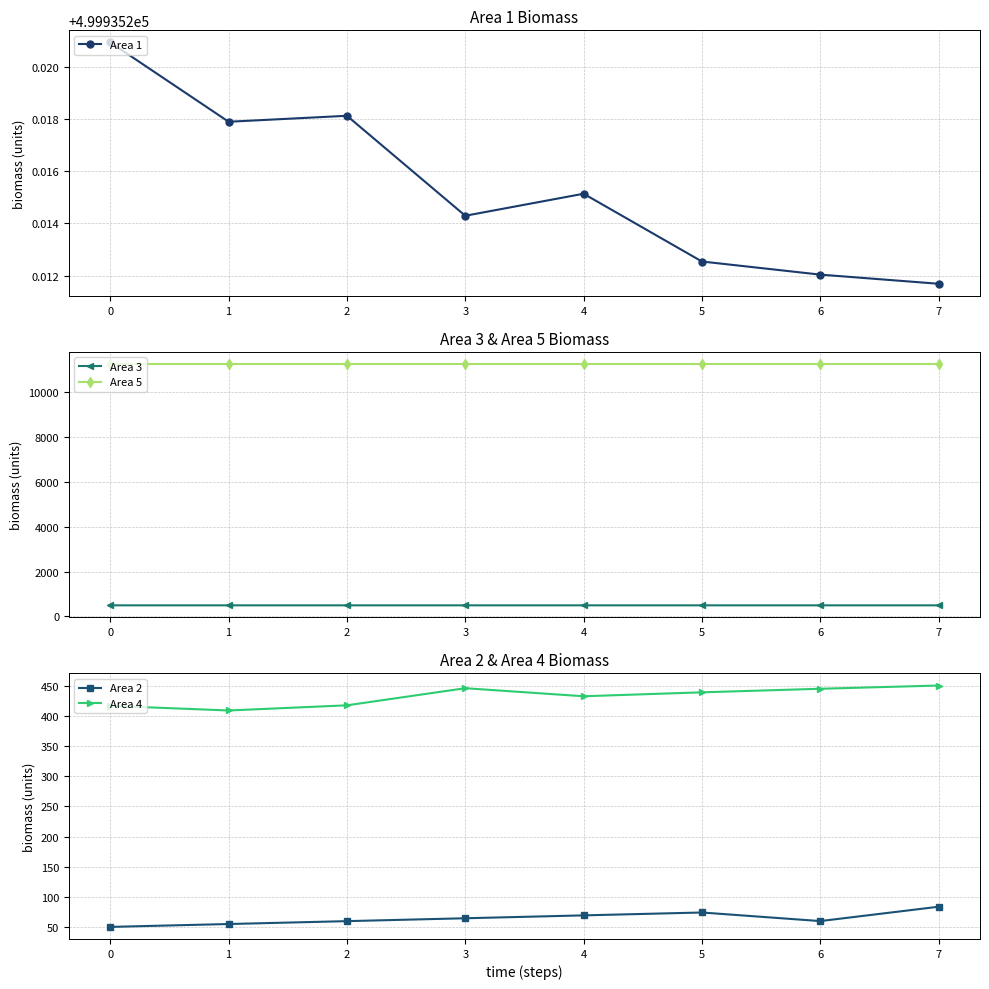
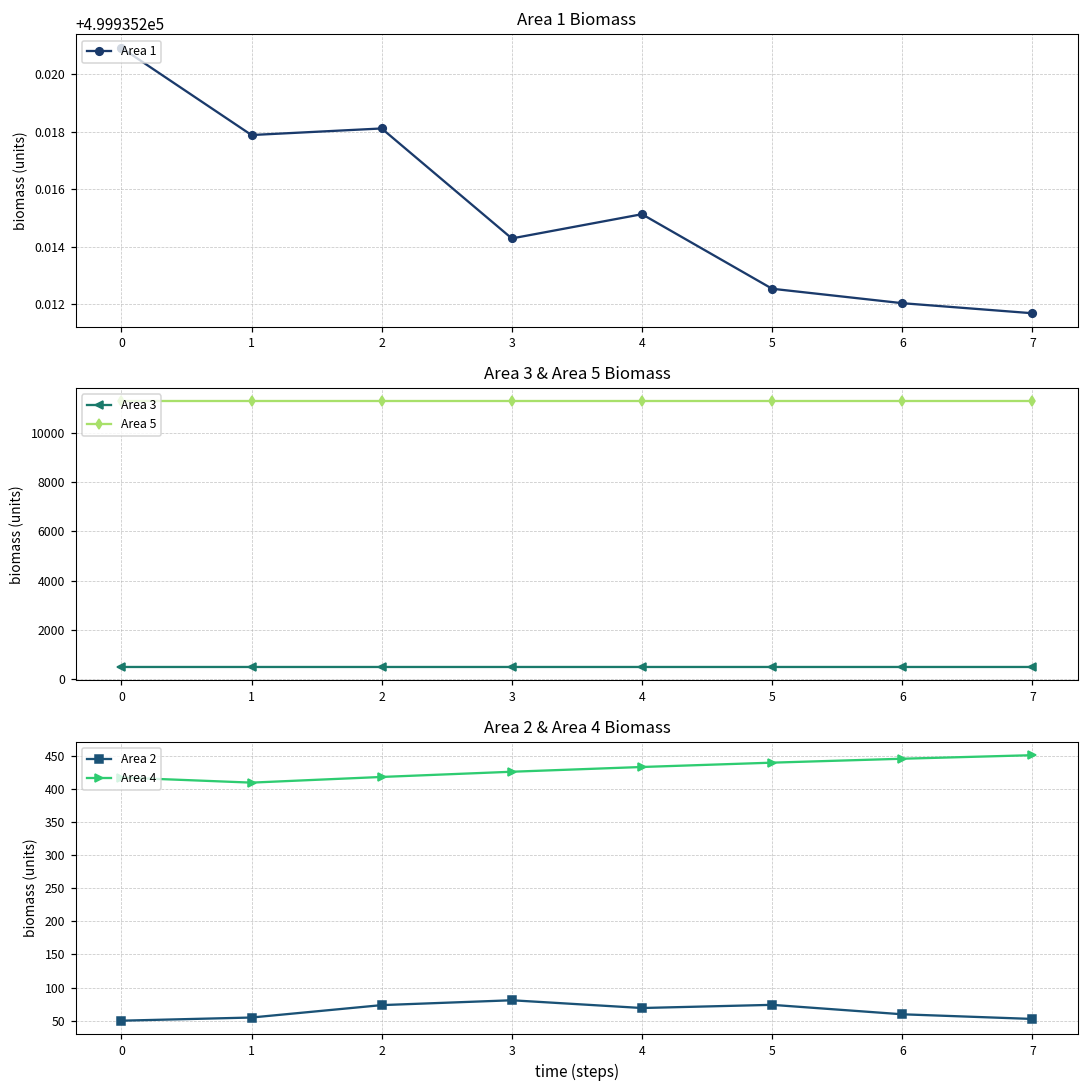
Area 2 & Area 4 Biomass, Area 2, 2: 60 -> 70
Area 2 & Area 4 Biomass, Area 2, 3: 60 -> 80
Area 2 & Area 4 Biomass, Area 4, 3: 450 -> 430
Area 2 & Area 4 Biomass, Area 2, 7: 80 -> 50
